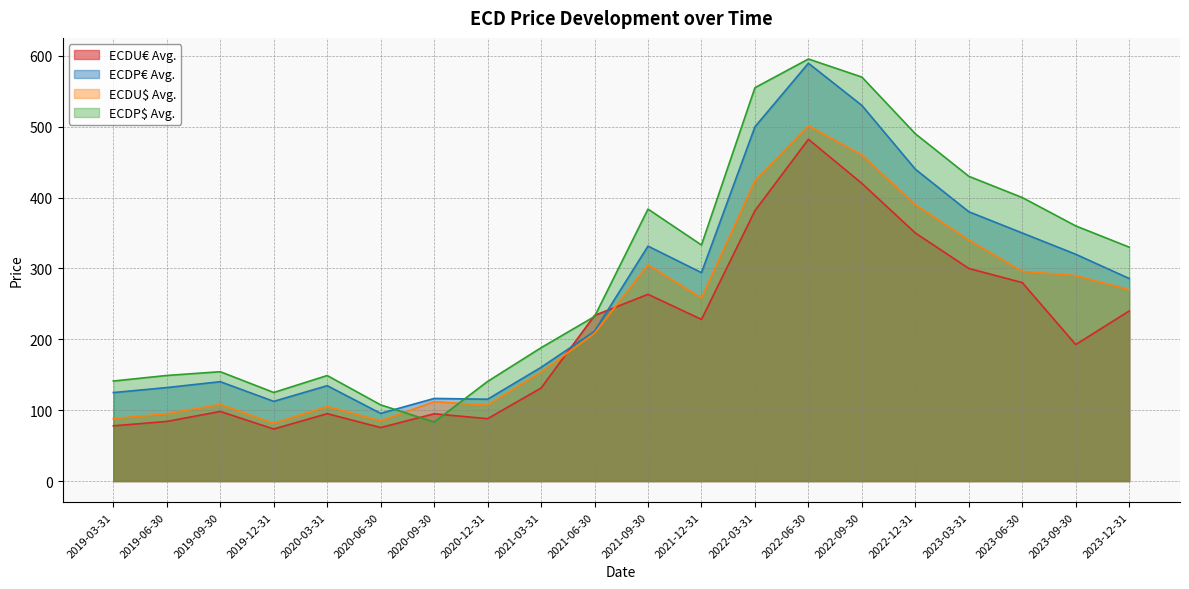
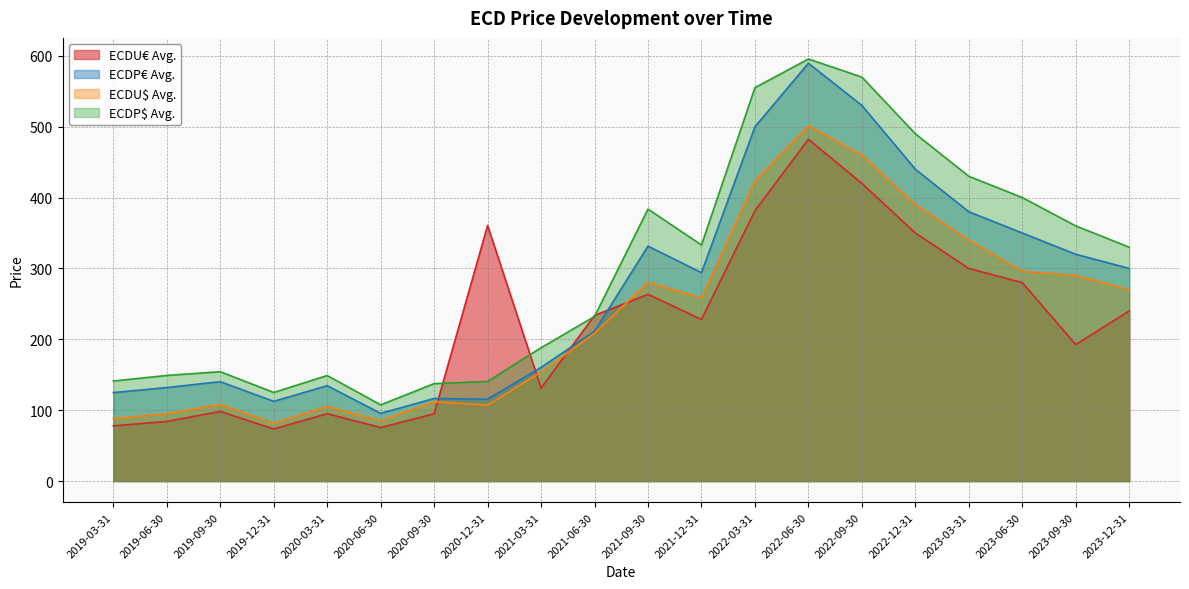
ECDP$ Avg., 2020-09-30: 80 -> 140
ECDU€ Avg., 2020-12-31: 90 -> 360
ECDU$ Avg., 2021-09-30: 310 -> 280
ECDP€ Avg., 2023-12-31: 290 -> 300
